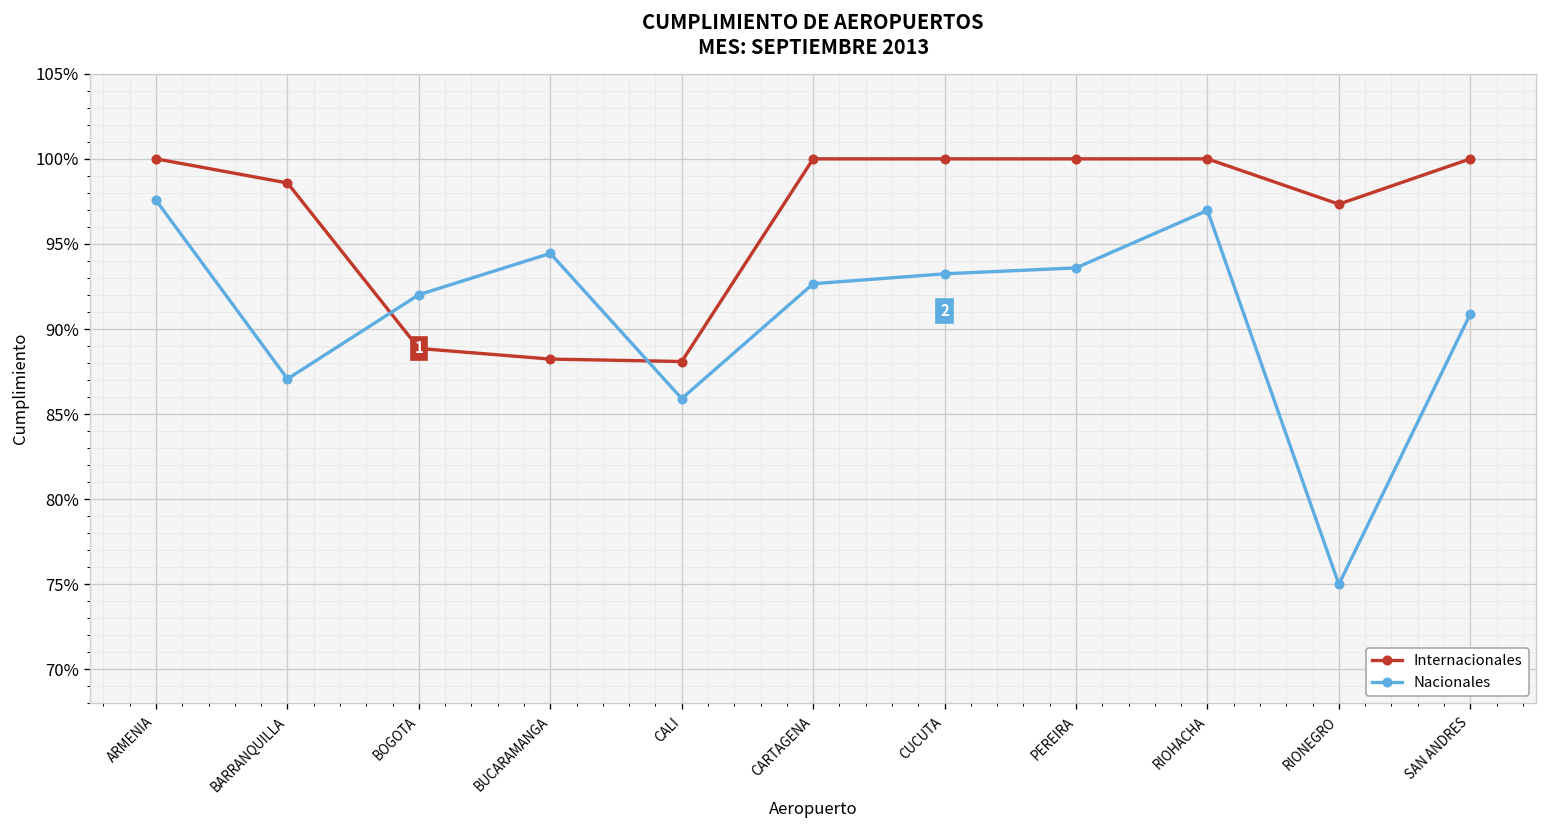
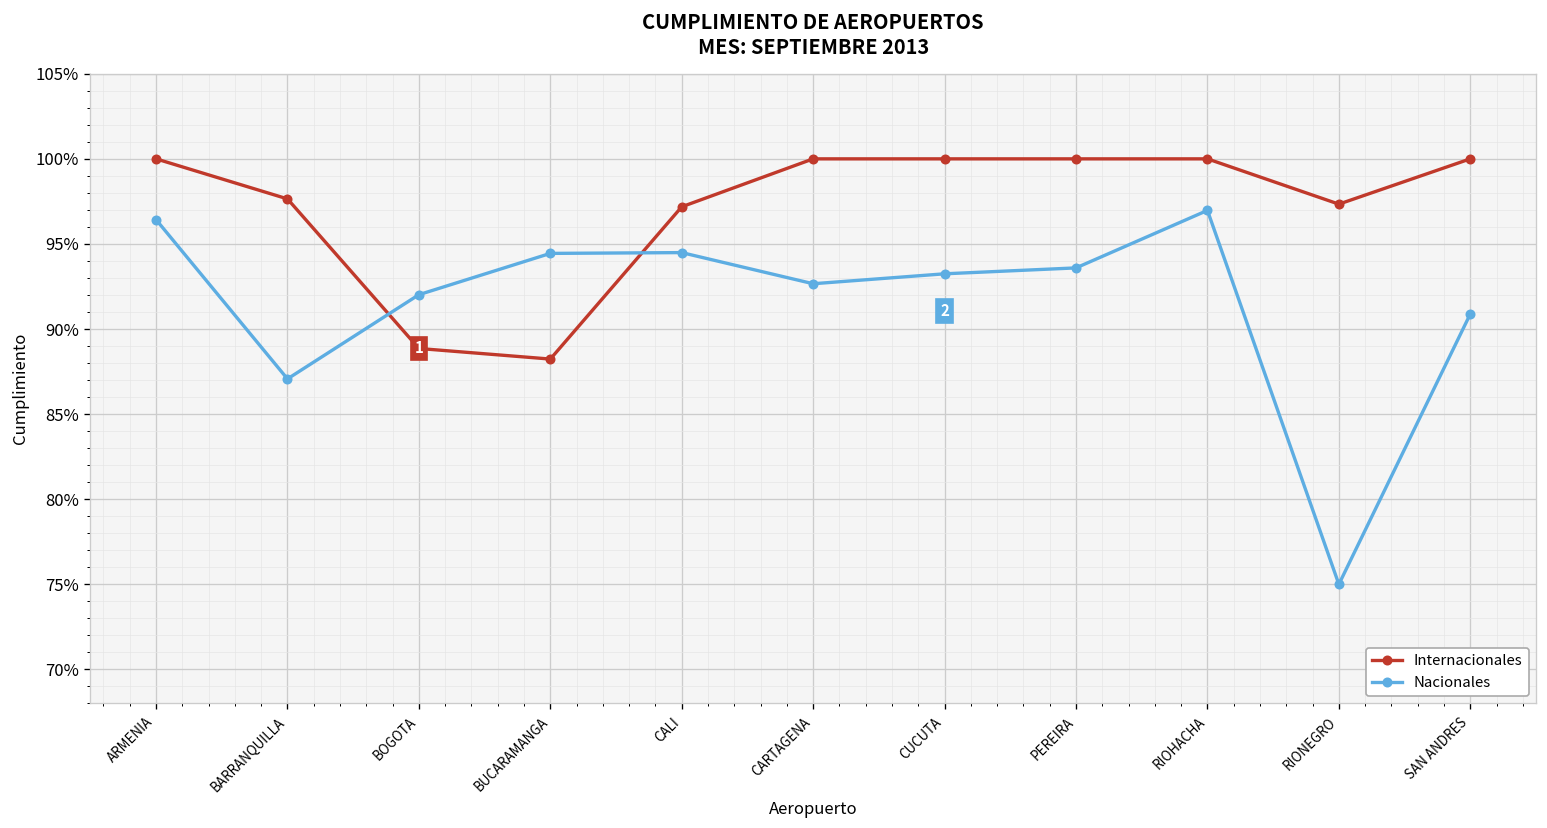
Nacionales, ARMENIA: 97.6% -> 96.4%
Internacionales, BARRANQUILLA: 98.6% -> 97.6%
Internacionales, CALI: 88.1% -> 97.2%
Nacionales, CALI: 85.9% -> 94.5%
